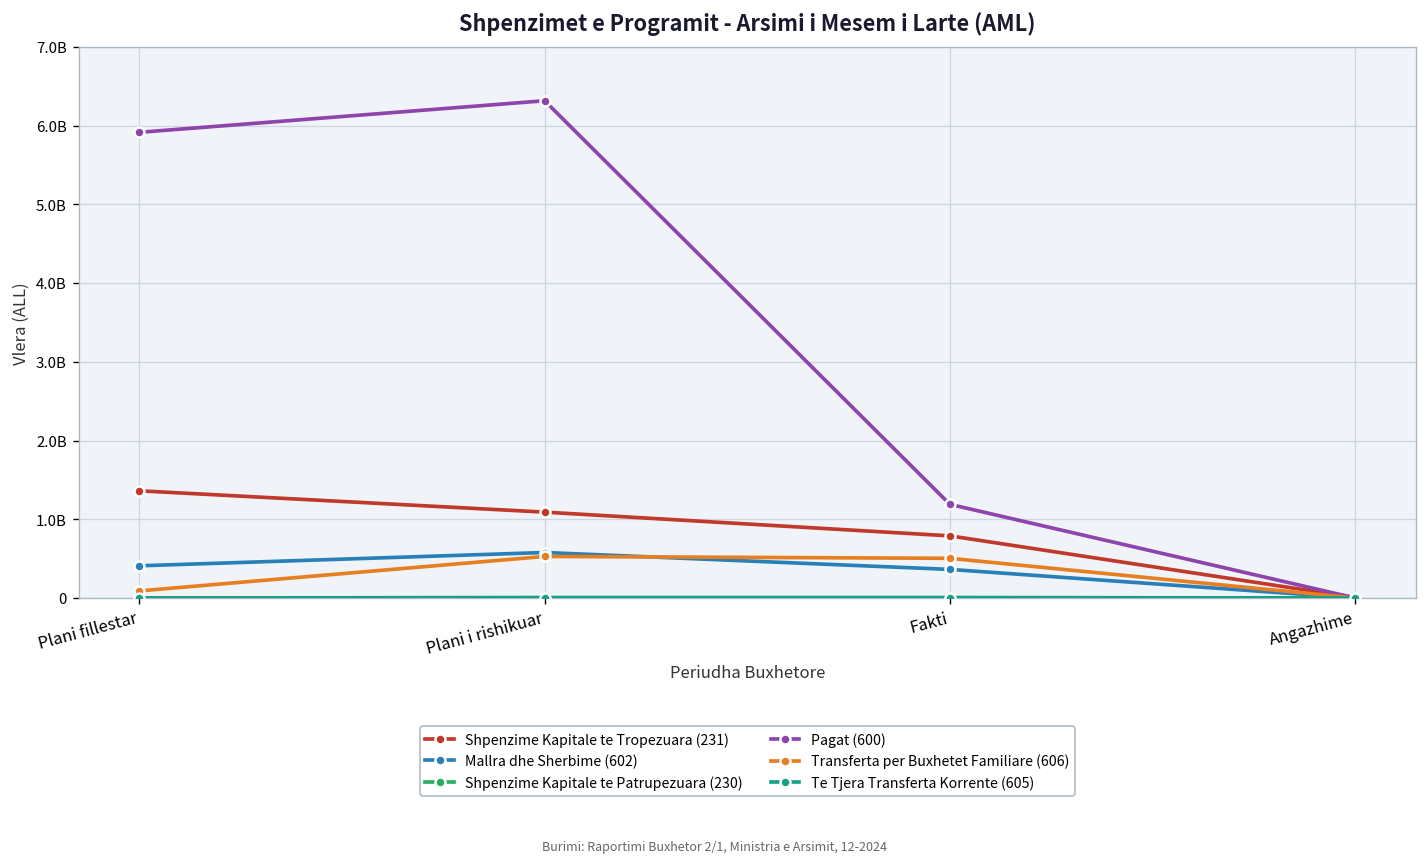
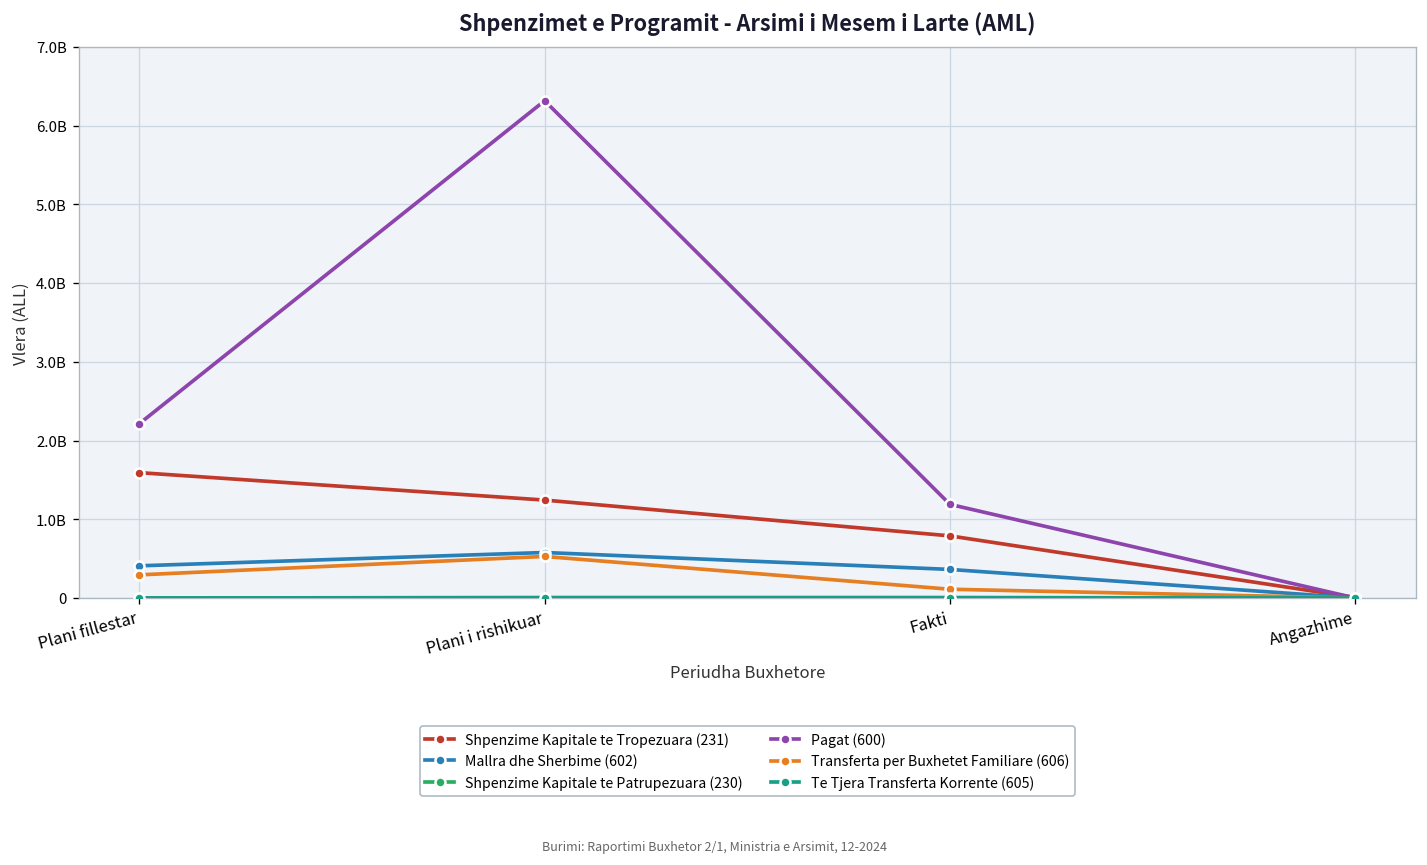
Shpenzime Kapitale te Tropezuara (231), Plani fillestar: 1400000000 -> 1600000000
Pagat (600), Plani fillestar: 5900000000 -> 2200000000
Transferta per Buxhetet Familiare (606), Plani fillestar: 100000000 -> 300000000
Shpenzime Kapitale te Tropezuara (231), Plani i rishikuar: 1100000000 -> 1200000000
Transferta per Buxhetet Familiare (606), Fakti: 500000000 -> 100000000
